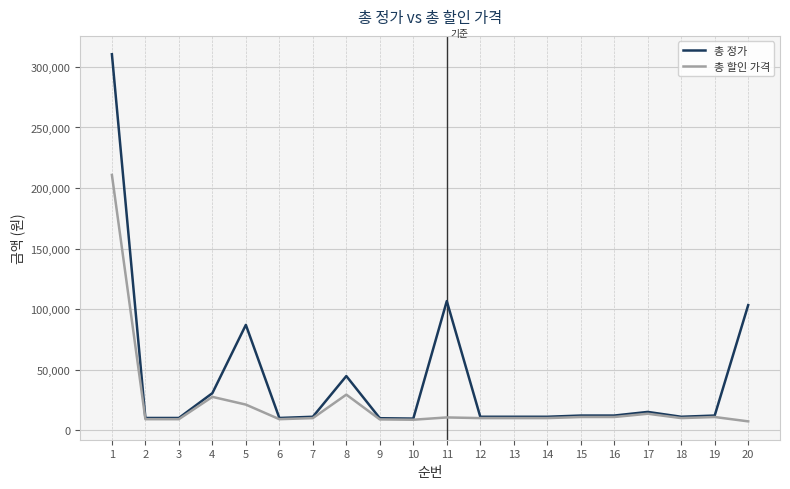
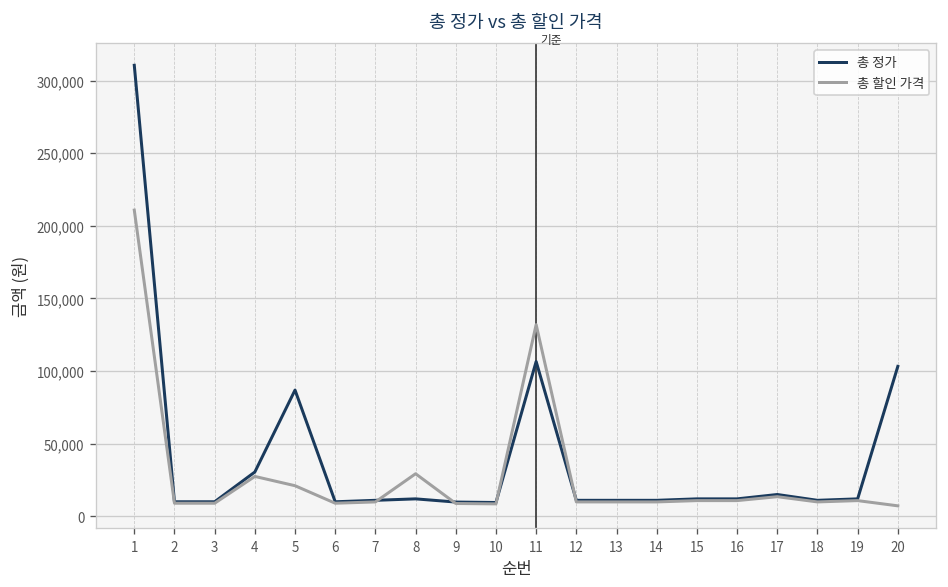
총 정가, 8: 45,000 -> 12,000
총 할인 가격, 11: 10,000 -> 132,000
